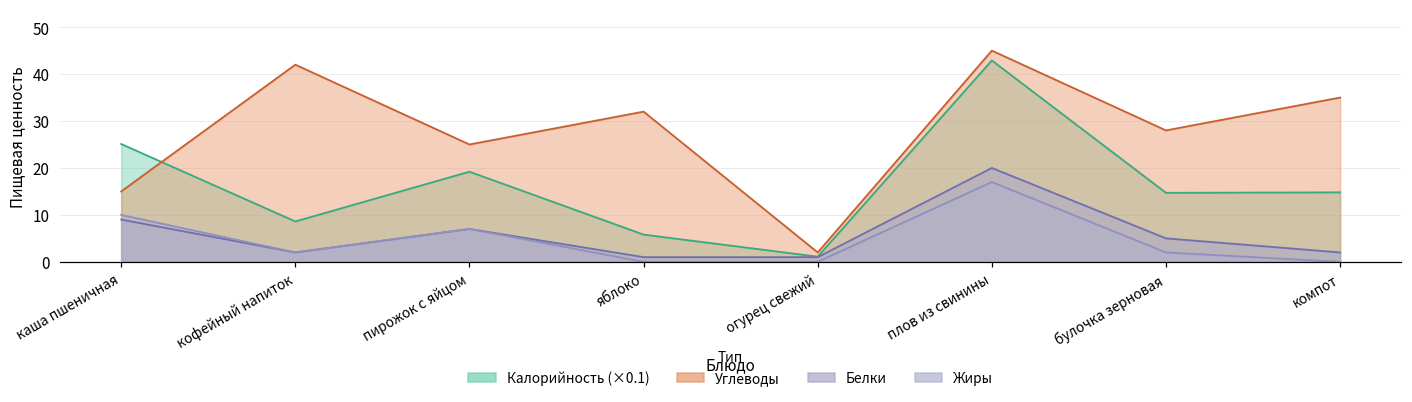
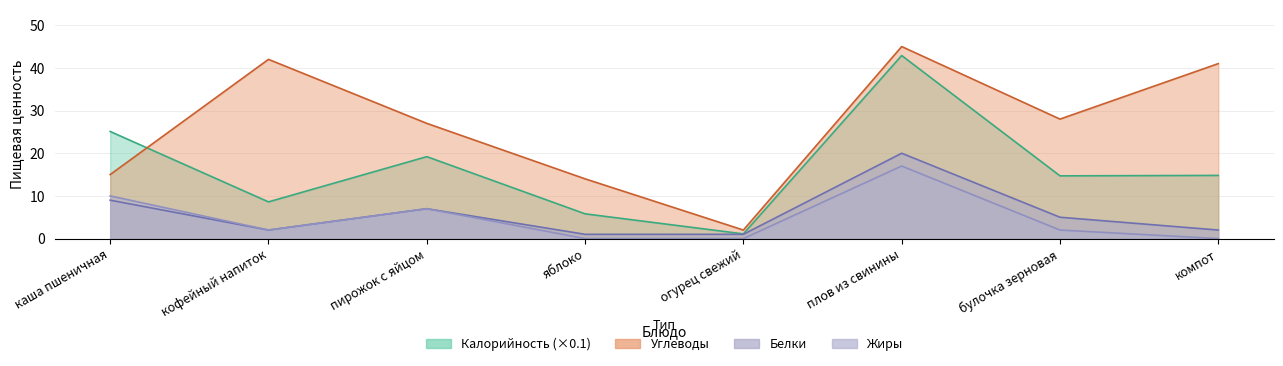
Углеводы, пирожок с яйцом: 25 -> 27
Углеводы, яблоко: 32 -> 14
Углеводы, компот: 35 -> 41
